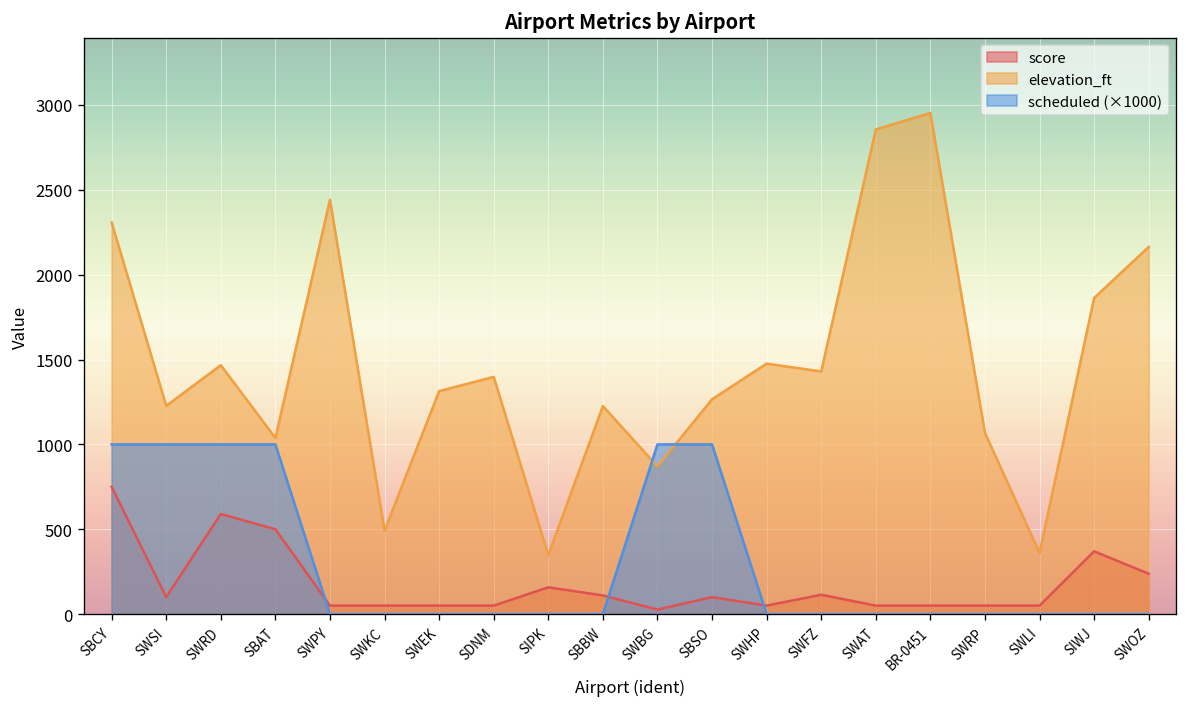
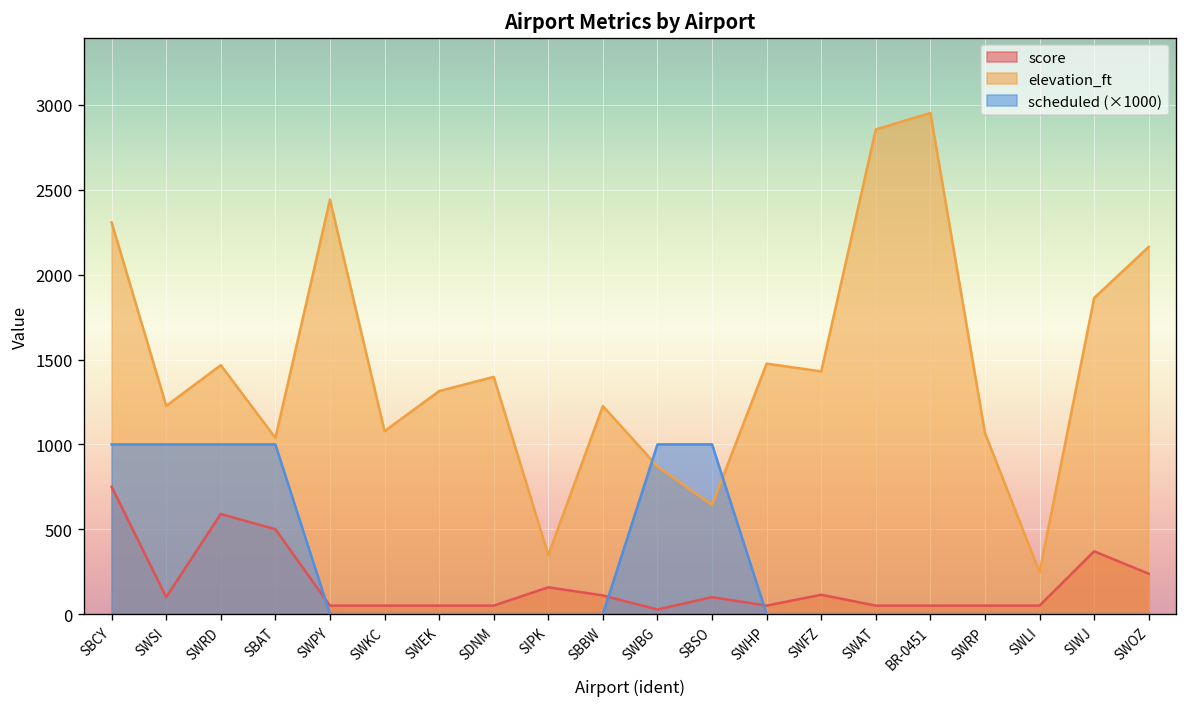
elevation_ft, SWKC: 490 -> 1080
elevation_ft, SBSO: 1270 -> 640
elevation_ft, SWLI: 360 -> 250
